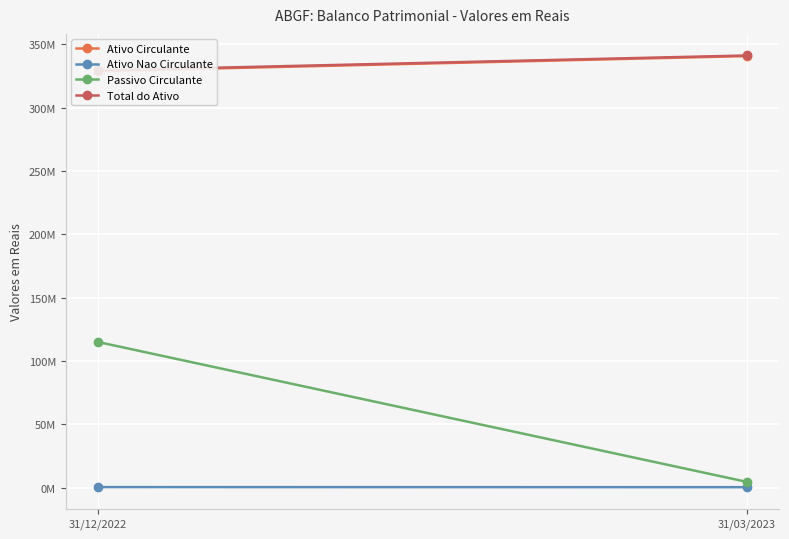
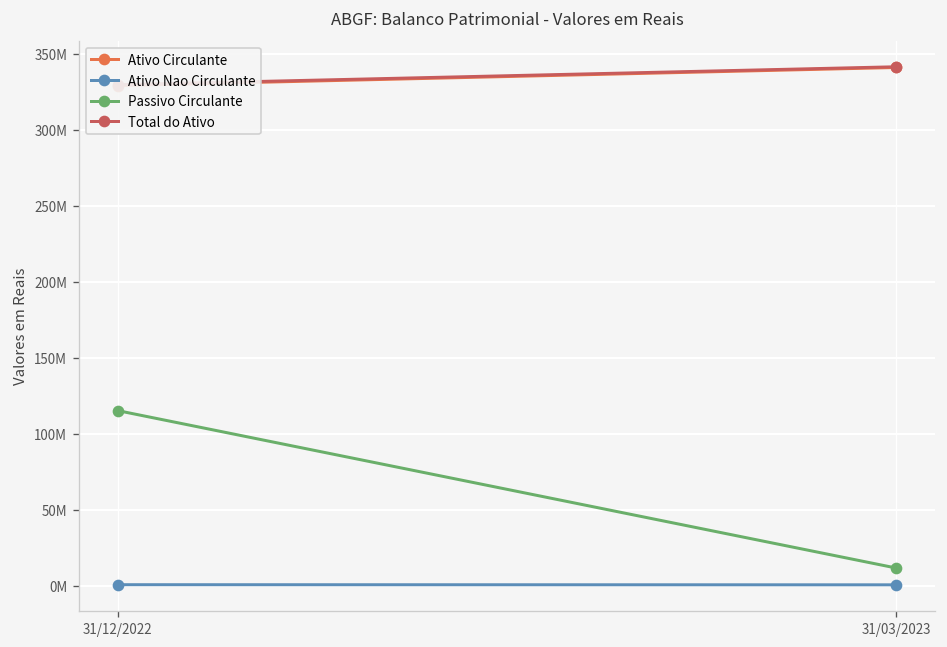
Passivo Circulante, 31/03/2023: 5000000 -> 12000000
